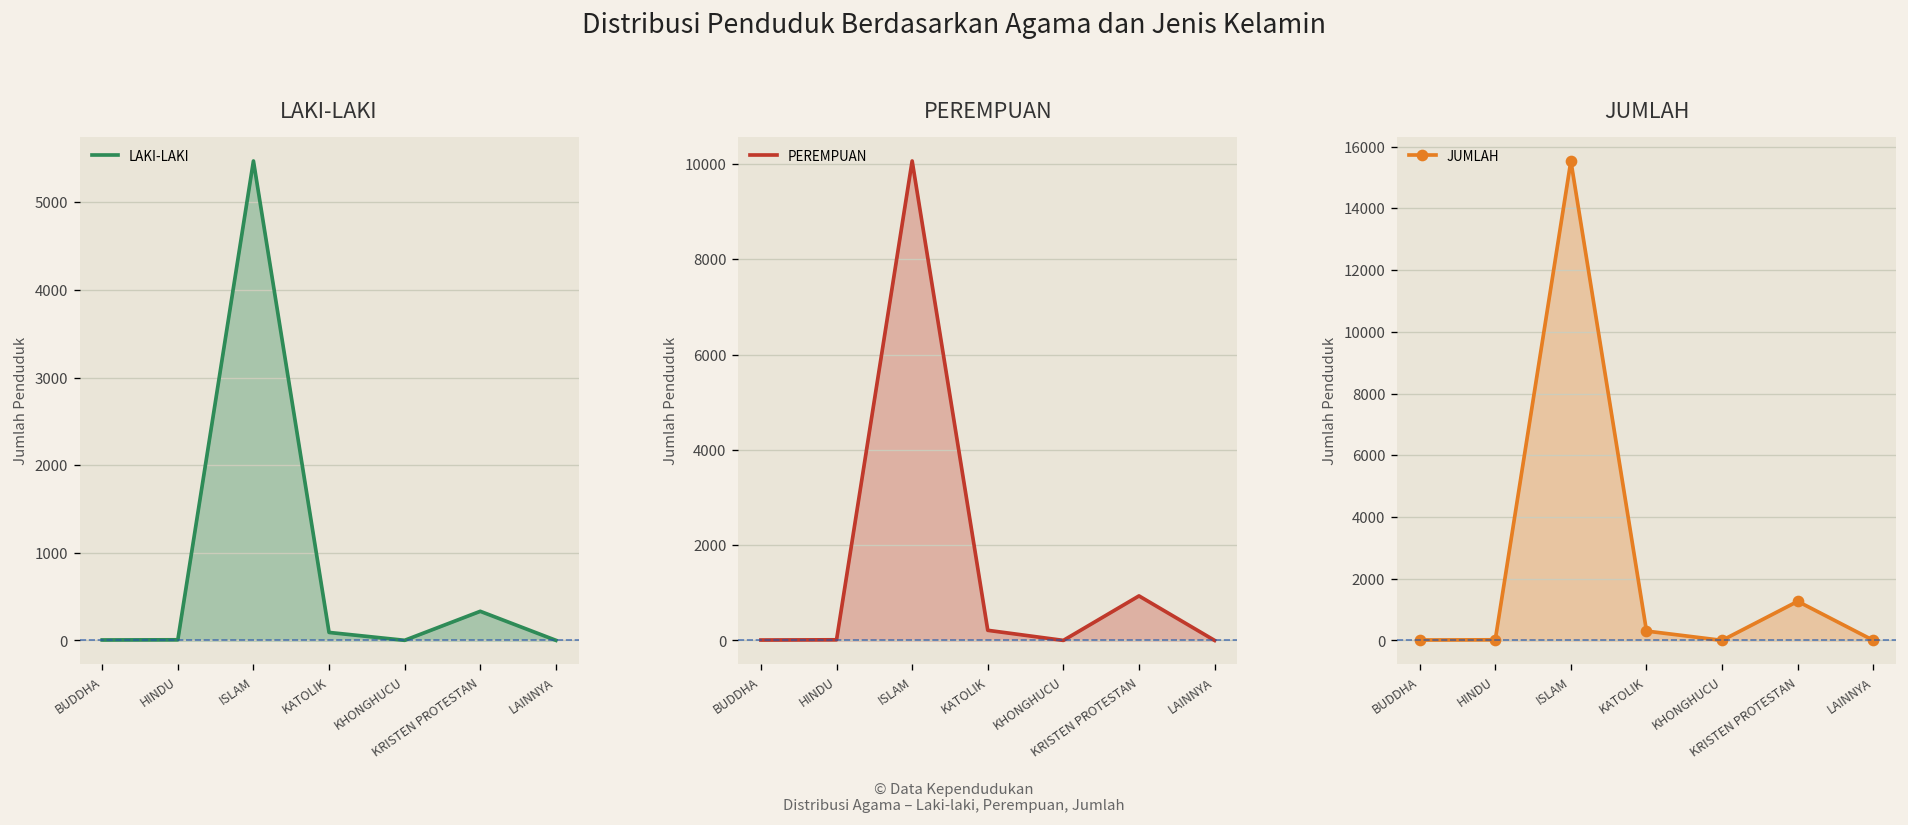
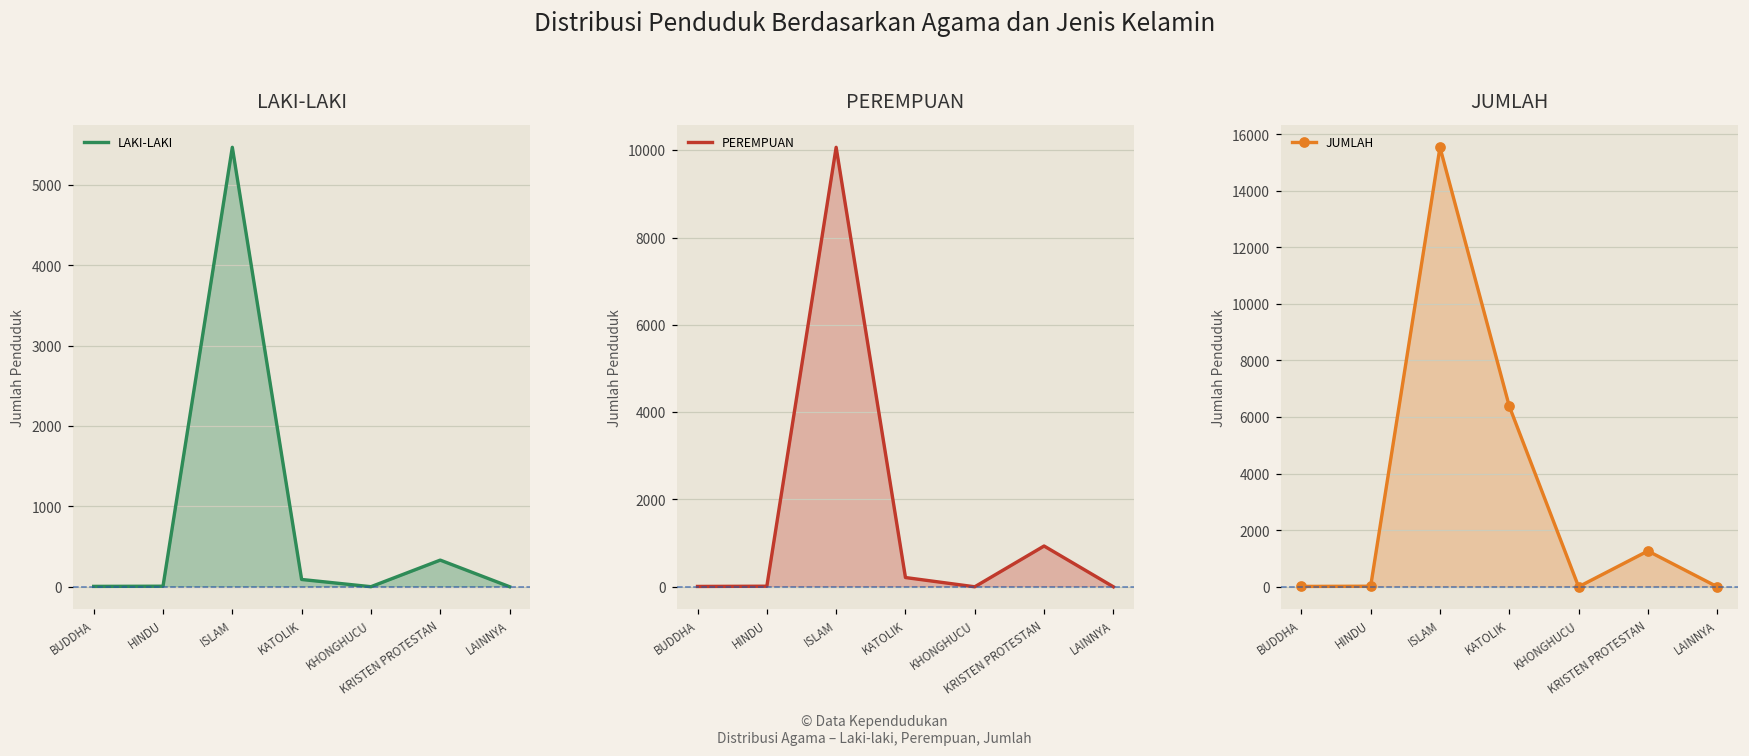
JUMLAH, KATOLIK: 300 -> 6400
